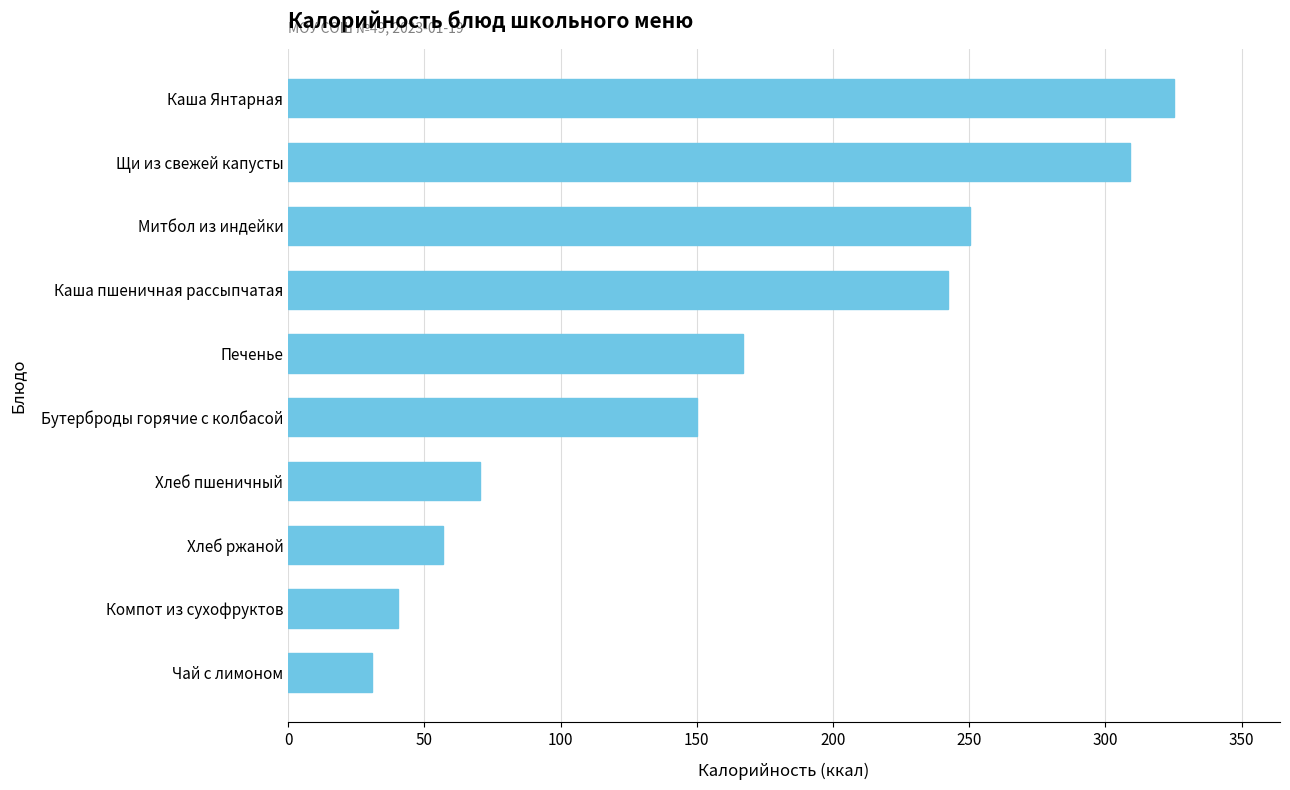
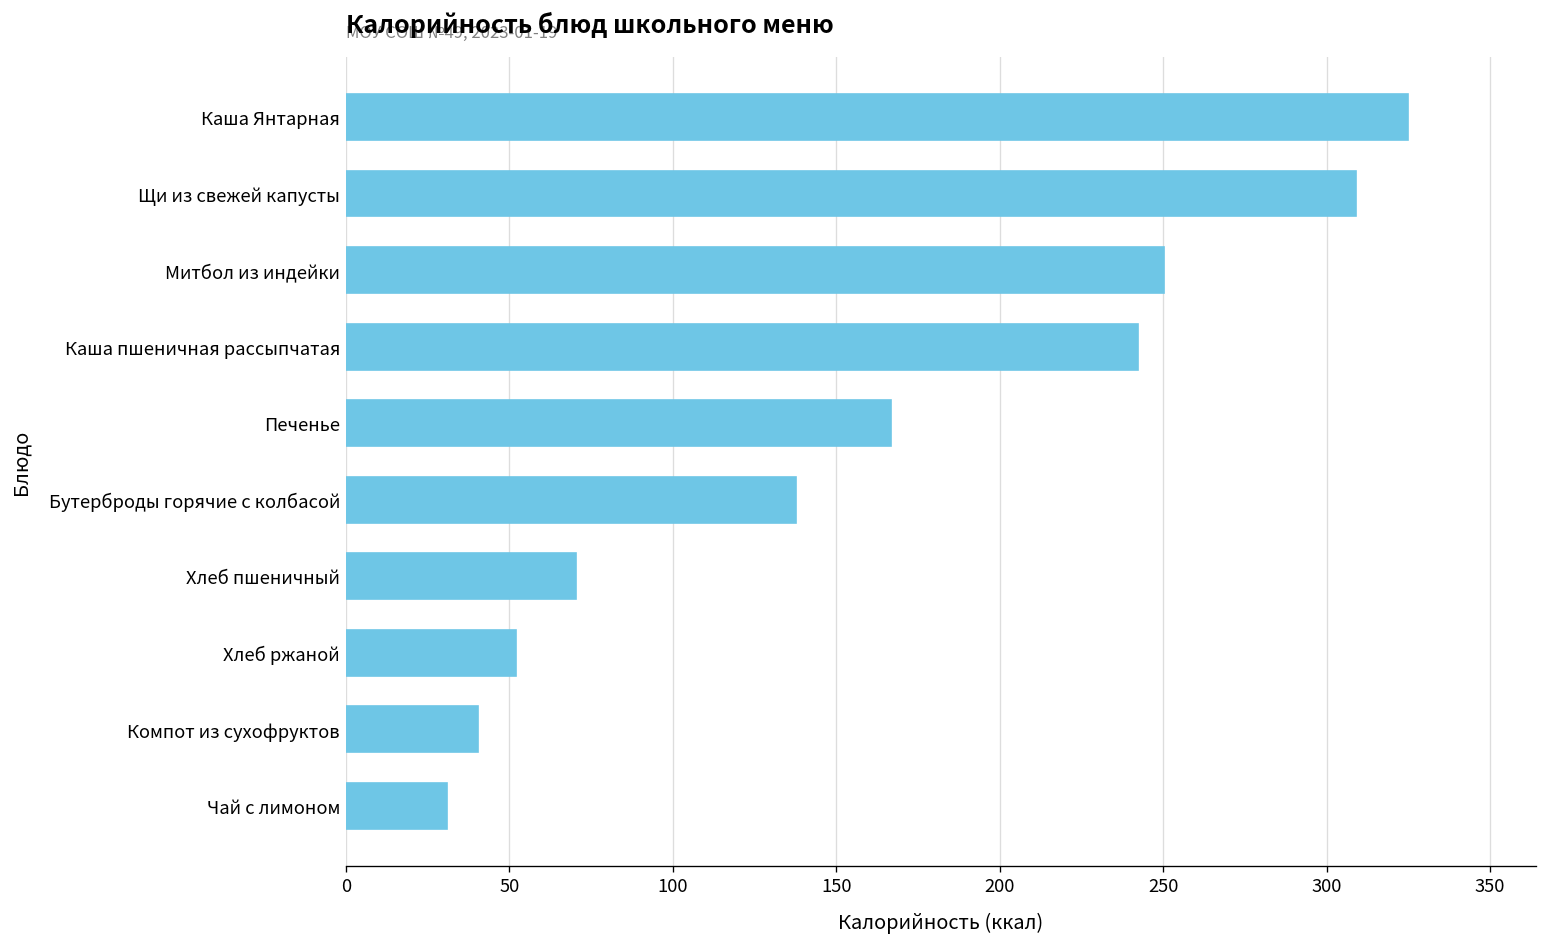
Бутерброды горячие с колбасой: 150 -> 138
Хлеб ржаной: 57 -> 52
